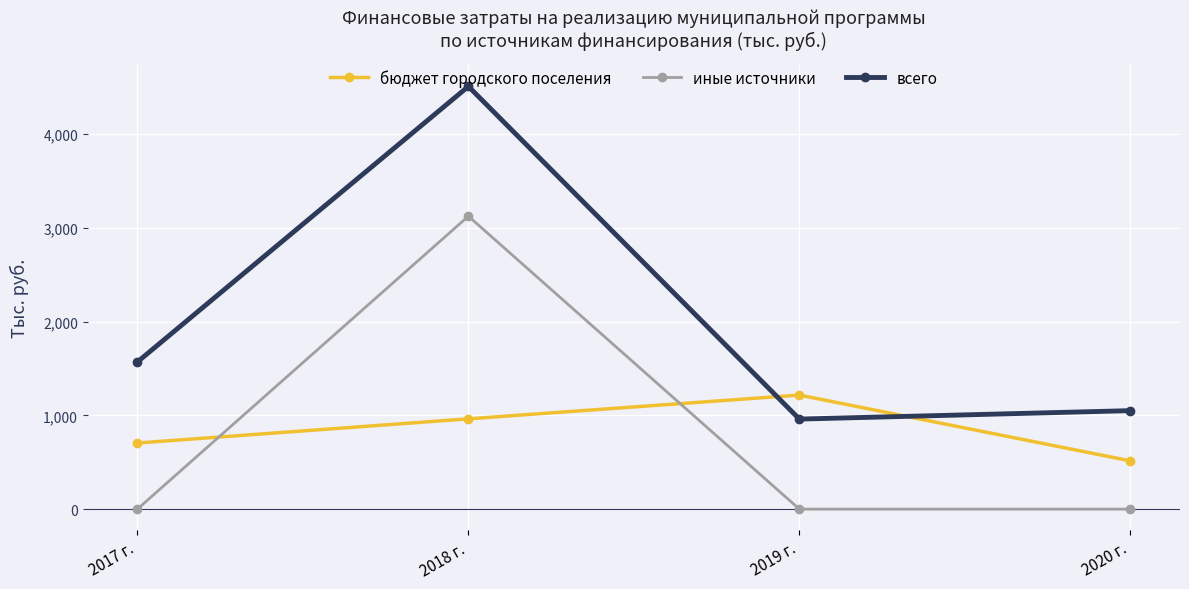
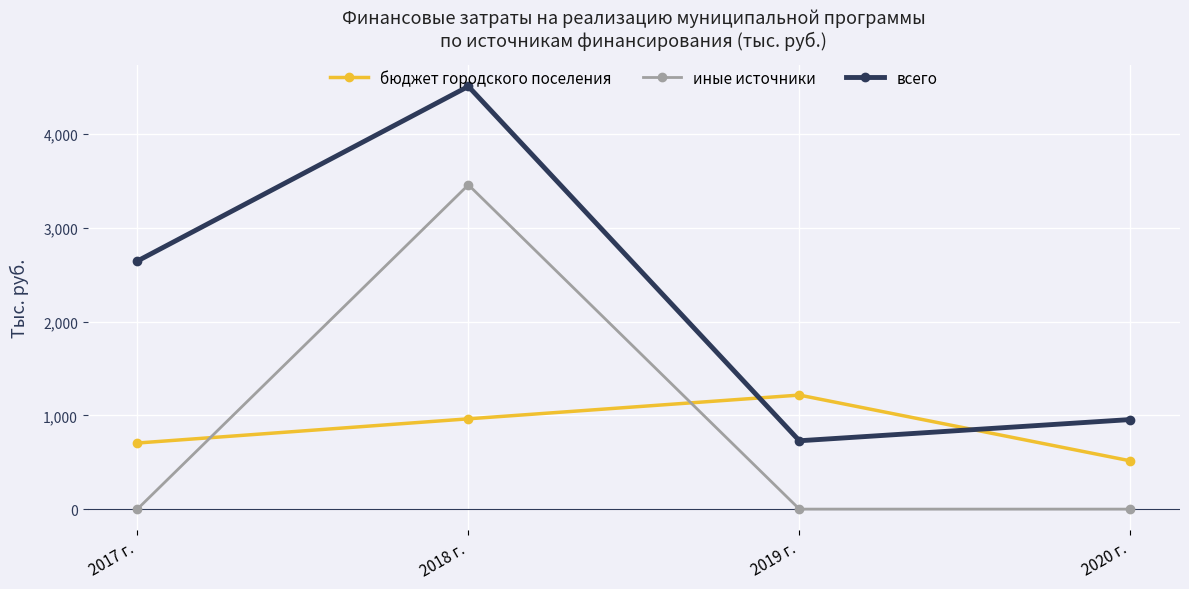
всего, 2017 г.: 1,600 -> 2,600
иные источники, 2018 г.: 3,100 -> 3,500
всего, 2019 г.: 1,000 -> 700
всего, 2020 г.: 1,100 -> 1,000
